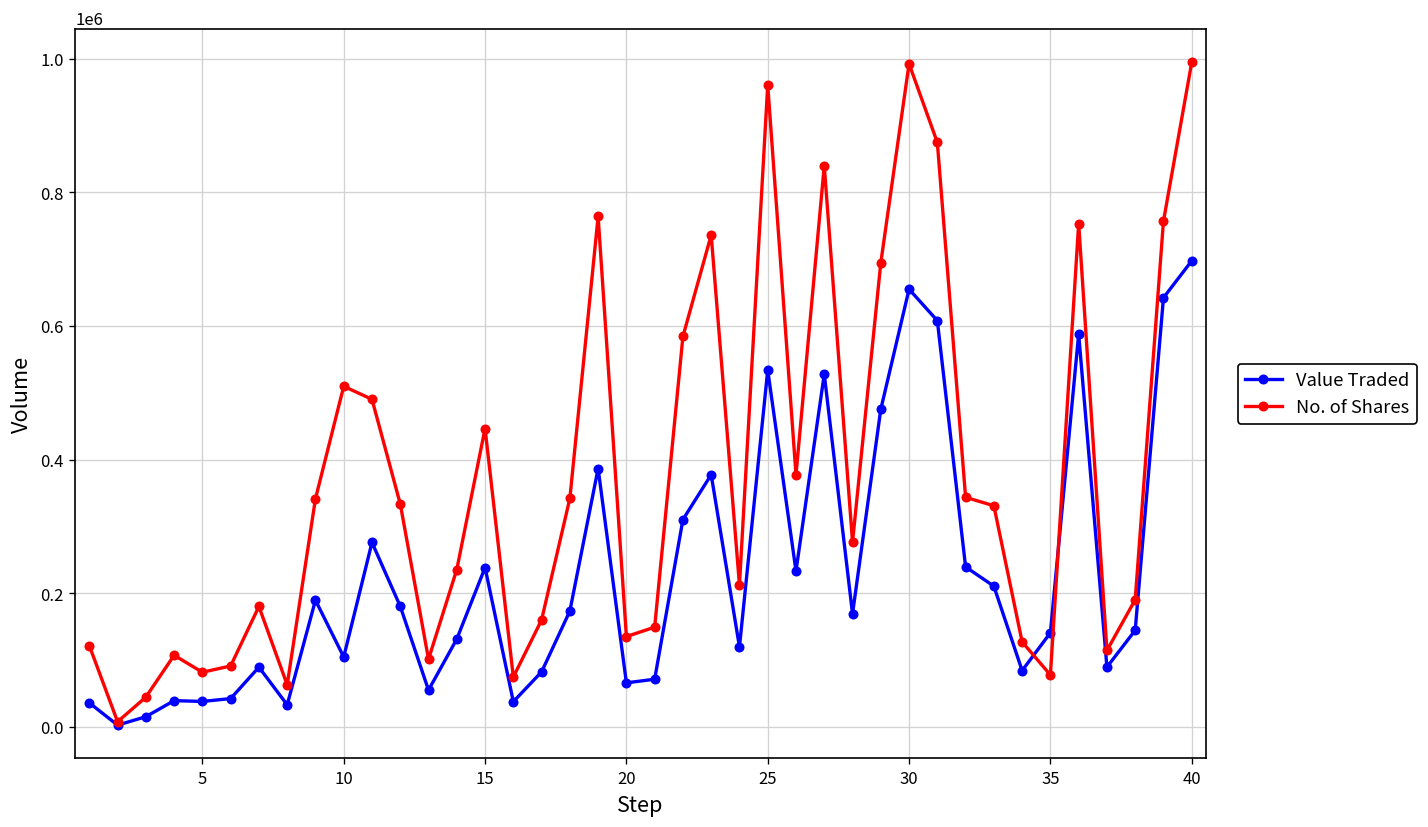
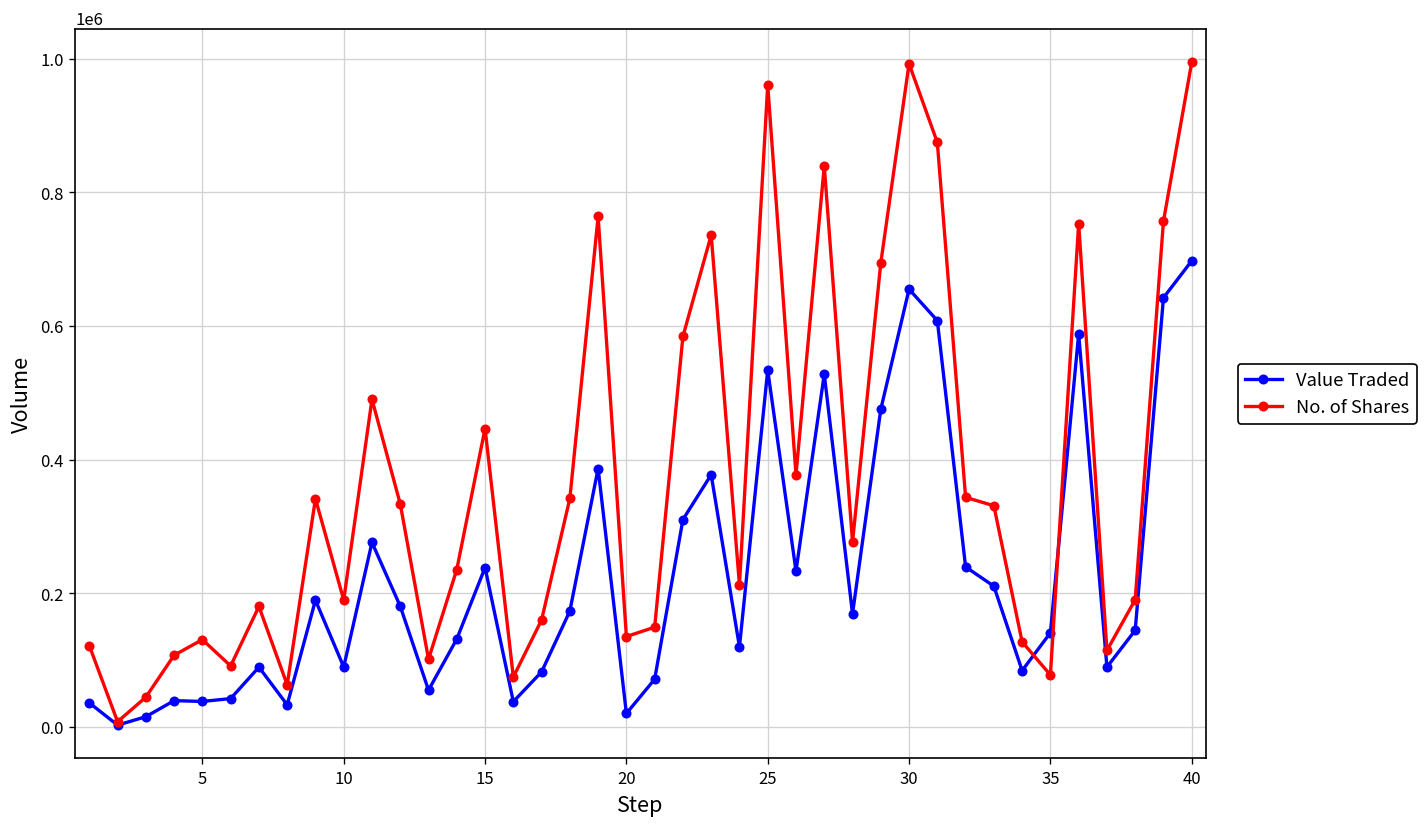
No. of Shares, 5: 80000 -> 130000
Value Traded, 10: 100000 -> 90000
No. of Shares, 10: 510000 -> 190000
Value Traded, 20: 70000 -> 20000
